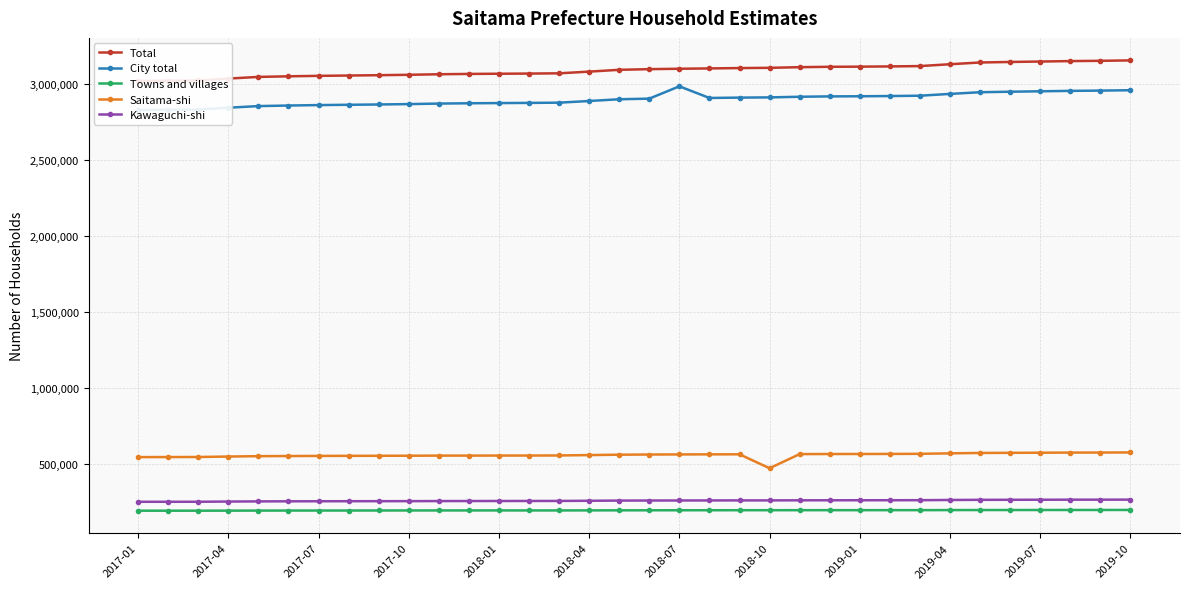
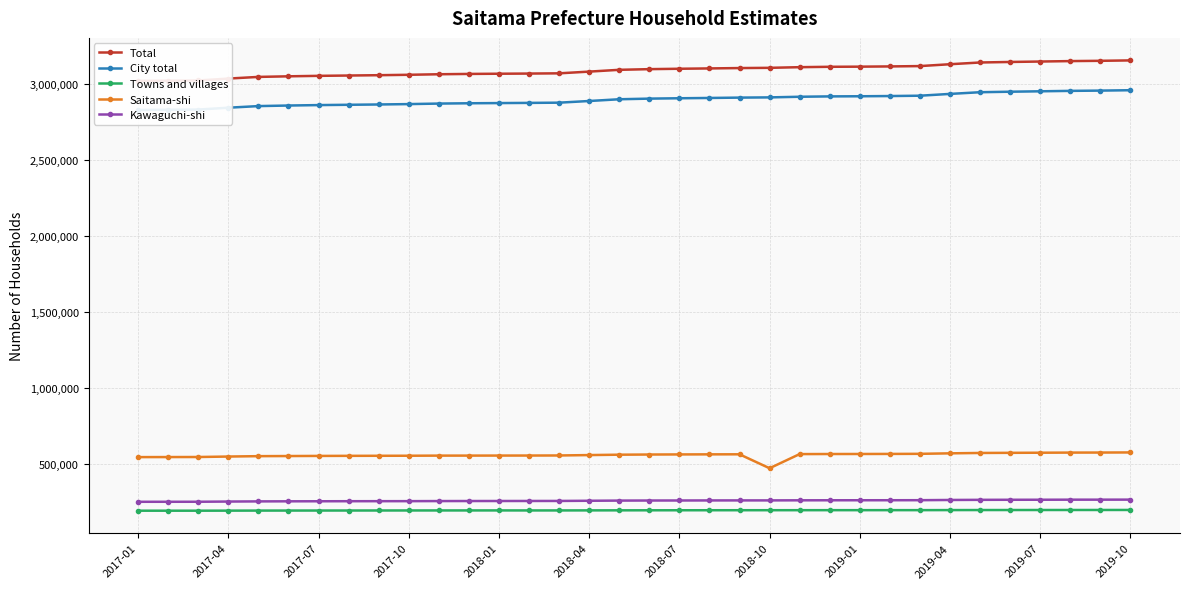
City total, 2018-07: 2,990,000 -> 2,910,000
